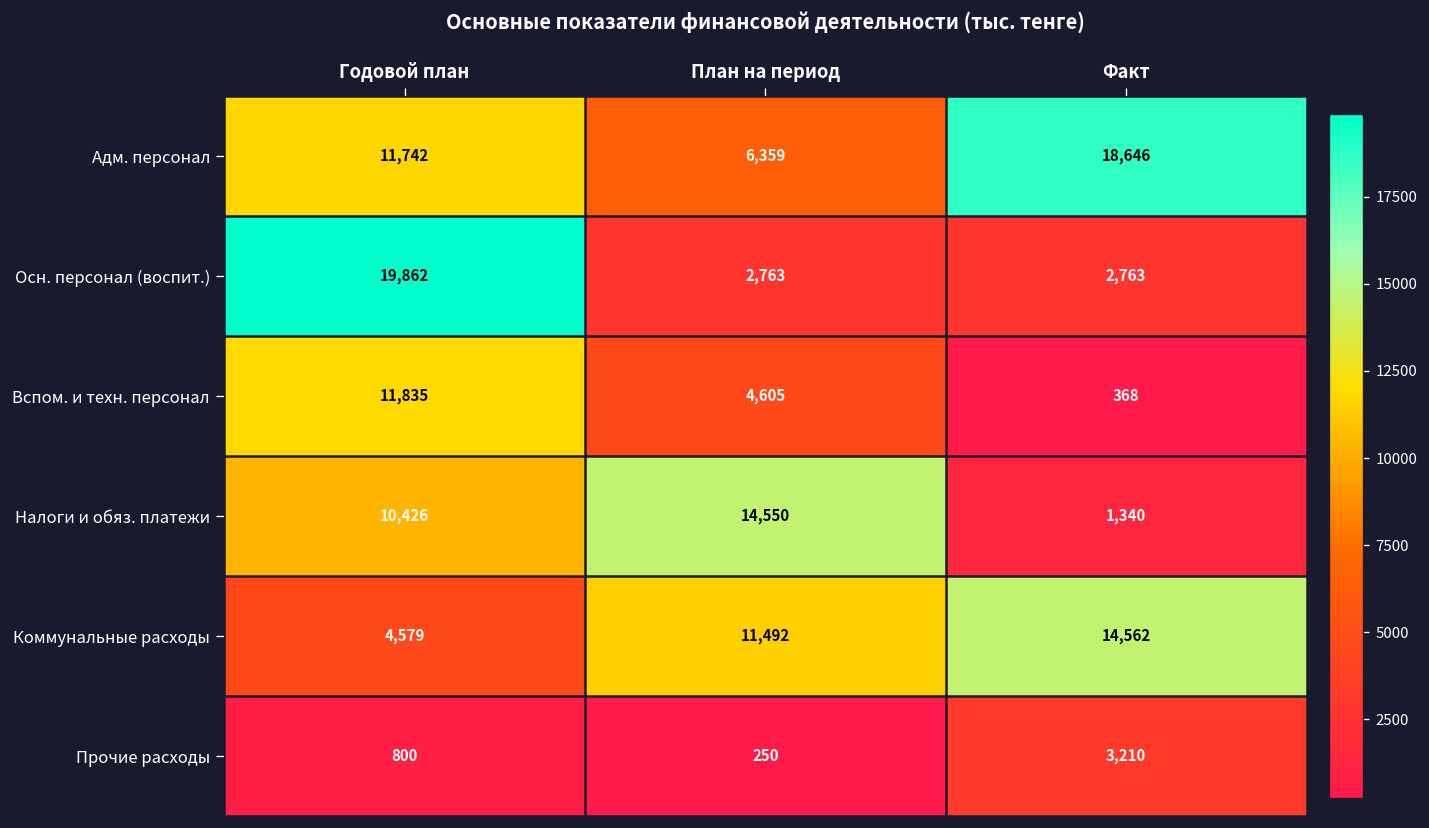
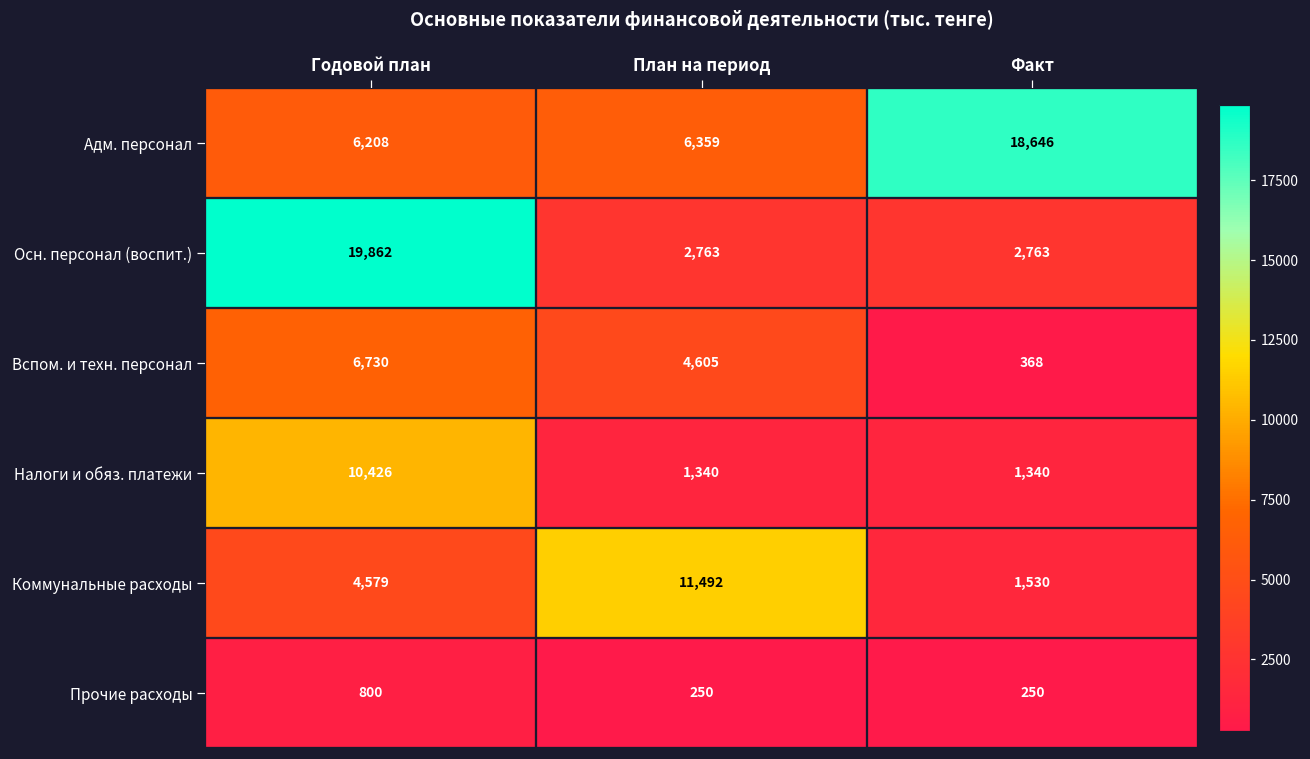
Адм. персонал, Годовой план: 11,742 -> 6,208
Вспом. и техн. персонал, Годовой план: 11,835 -> 6,730
Налоги и обяз. платежи, План на период: 14,550 -> 1,340
Коммунальные расходы, Факт: 14,562 -> 1,530
Прочие расходы, Факт: 3,210 -> 250
